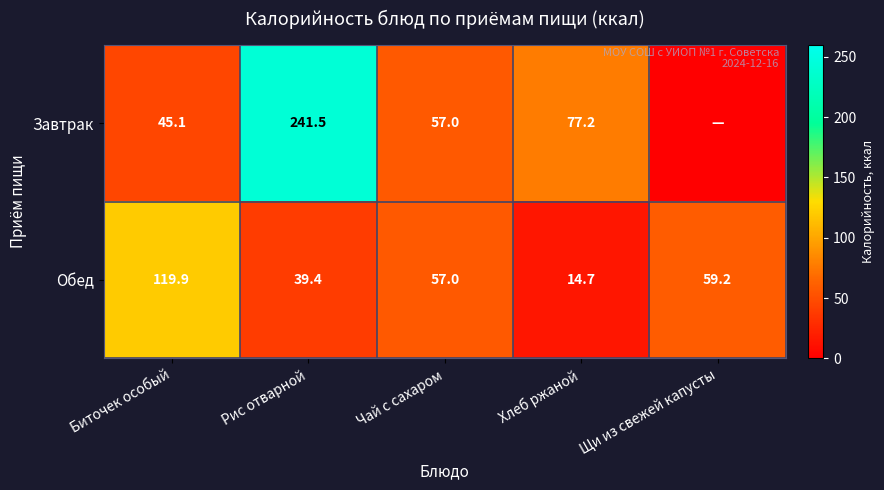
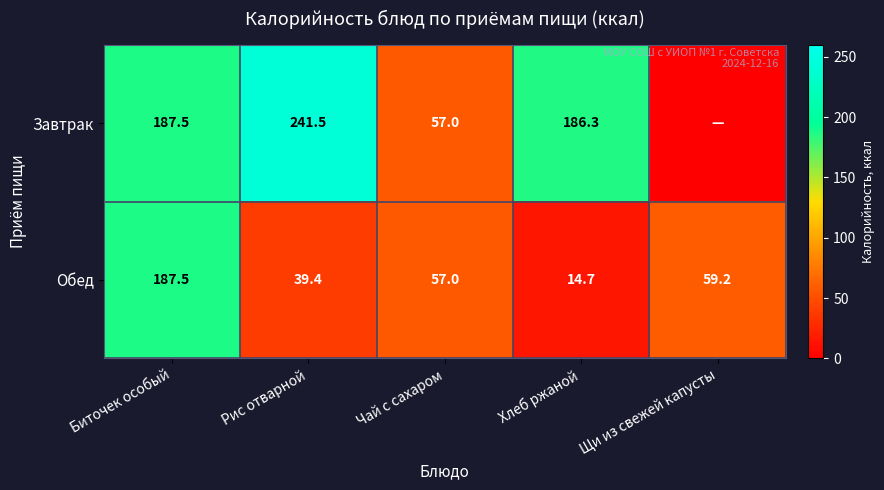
Завтрак, Биточек особый: 45.1 -> 187.5
Завтрак, Хлеб ржаной: 77.2 -> 186.3
Обед, Биточек особый: 119.9 -> 187.5
